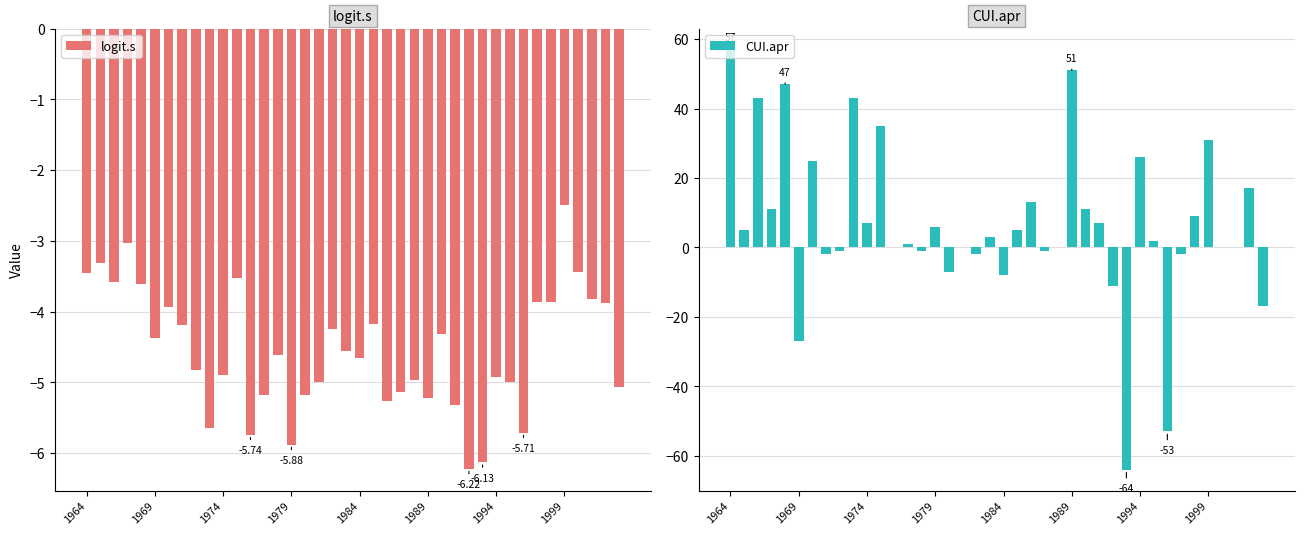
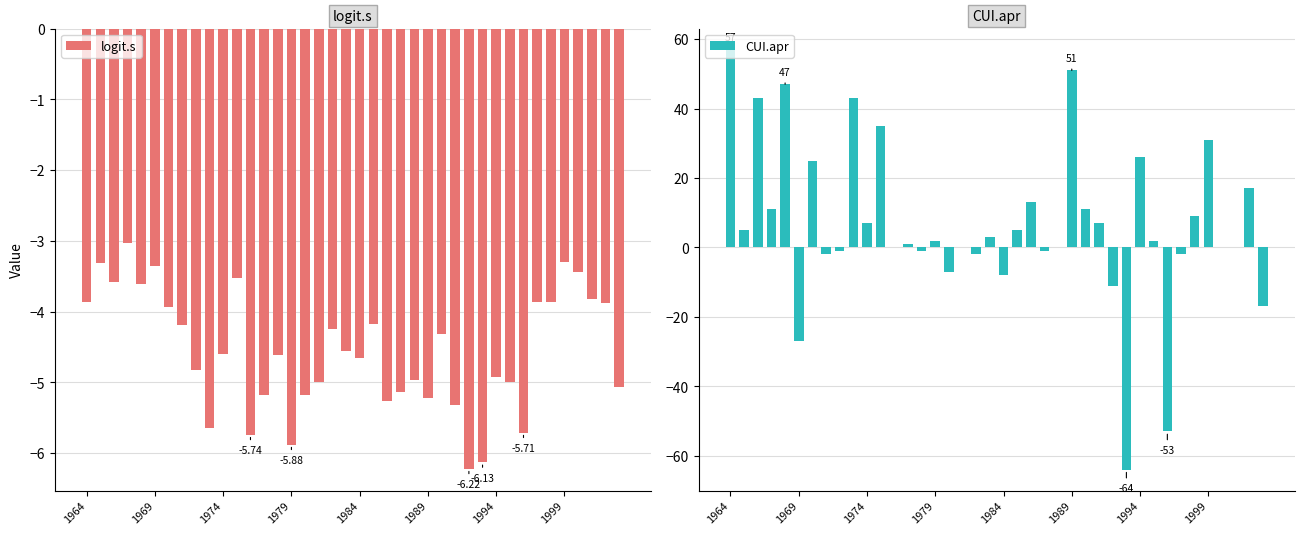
logit.s, 1964: -3.5 -> -3.9
logit.s, 1969: -4.4 -> -3.4
logit.s, 1974: -4.9 -> -4.6
logit.s, 1999: -2.5 -> -3.3
CUI.apr, 1979: 6 -> 2
